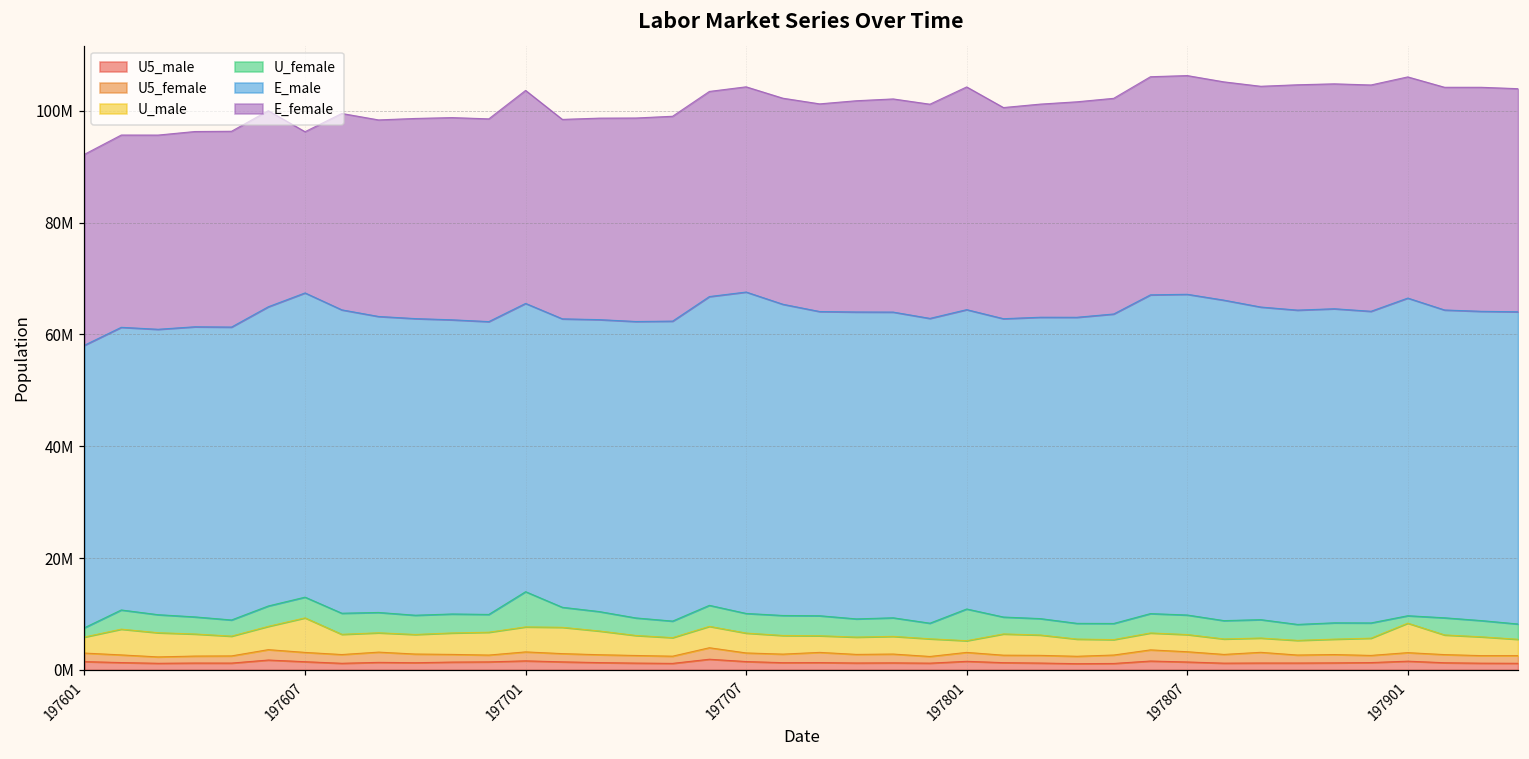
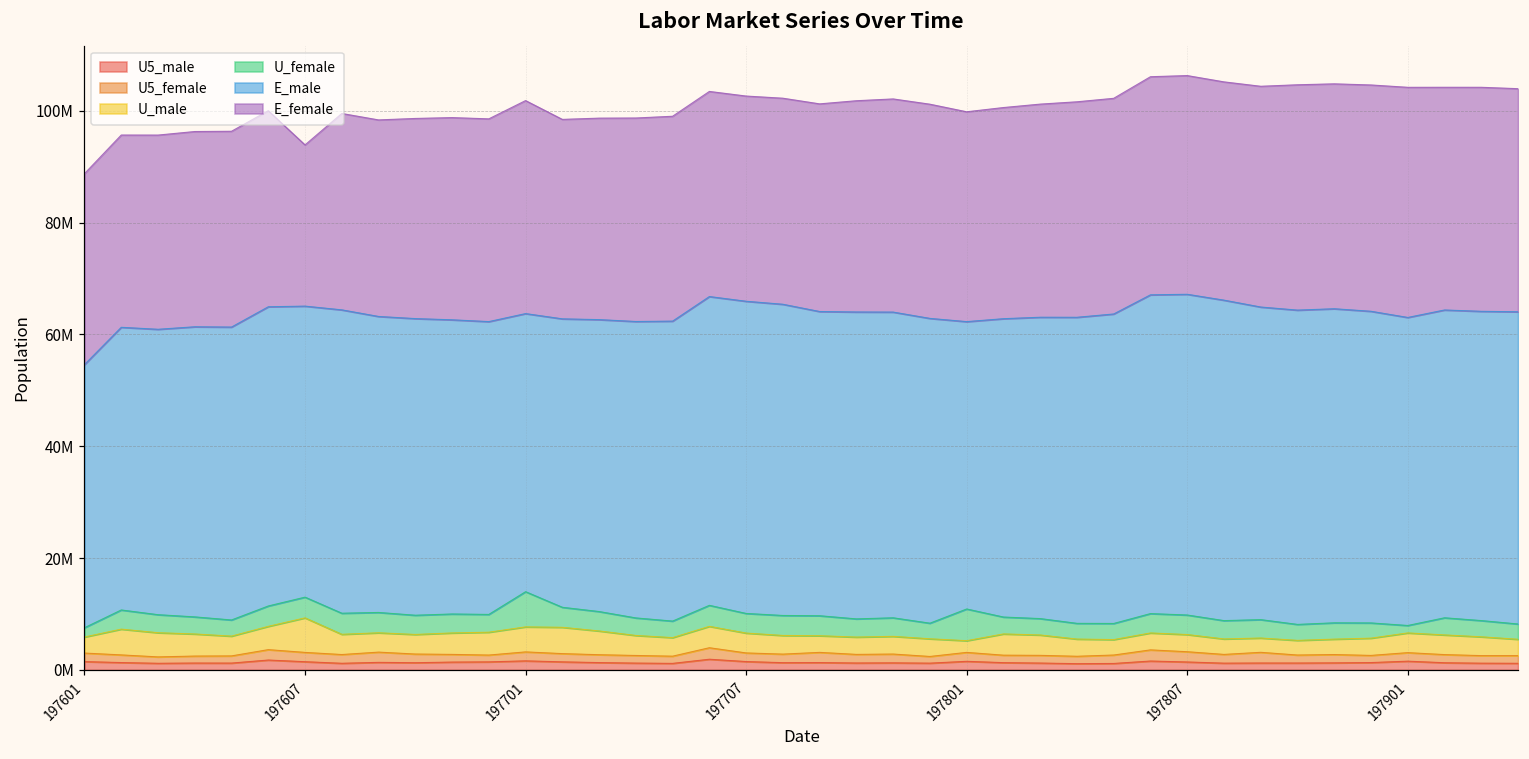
E_male, 197601: 51000000 -> 47000000
E_male, 197607: 54000000 -> 52000000
E_male, 197701: 52000000 -> 50000000
E_male, 197707: 57000000 -> 56000000
E_male, 197801: 54000000 -> 51000000
E_female, 197801: 40000000 -> 38000000
U_male, 197901: 5000000 -> 4000000
E_male, 197901: 57000000 -> 55000000
E_female, 197901: 40000000 -> 41000000
